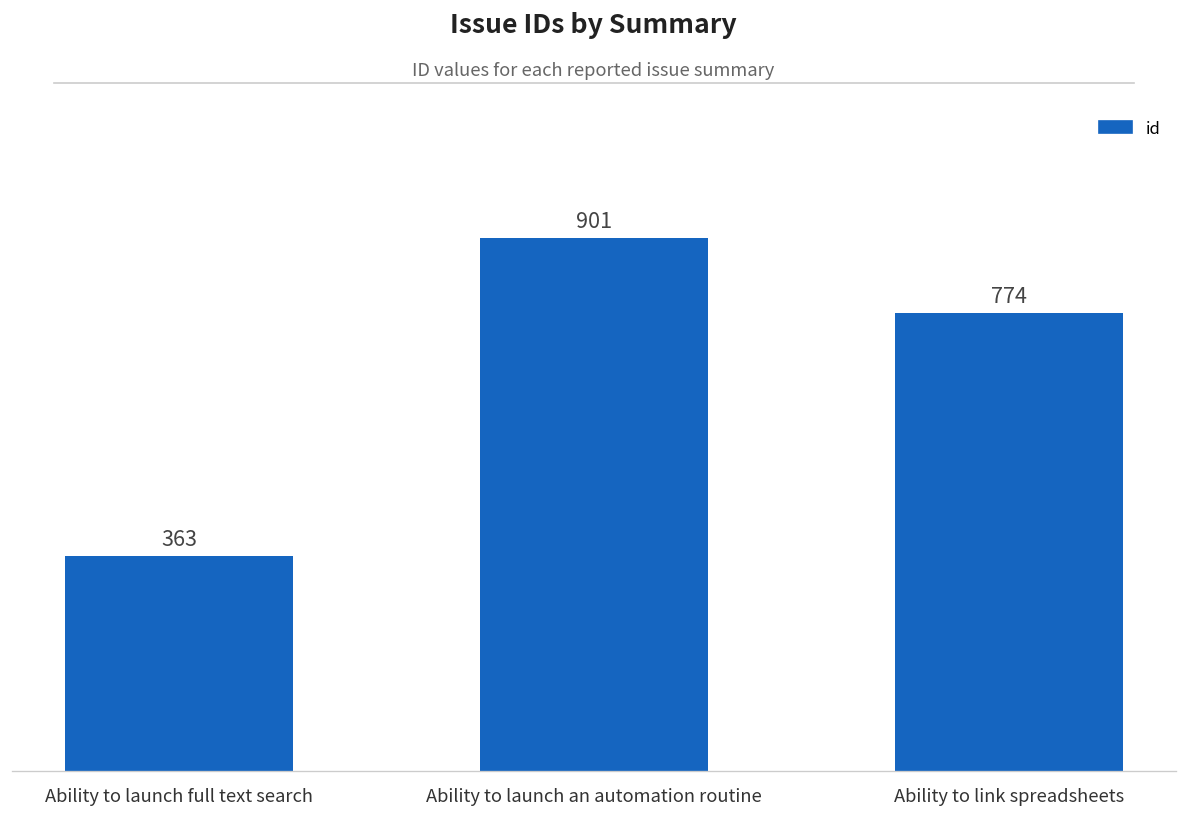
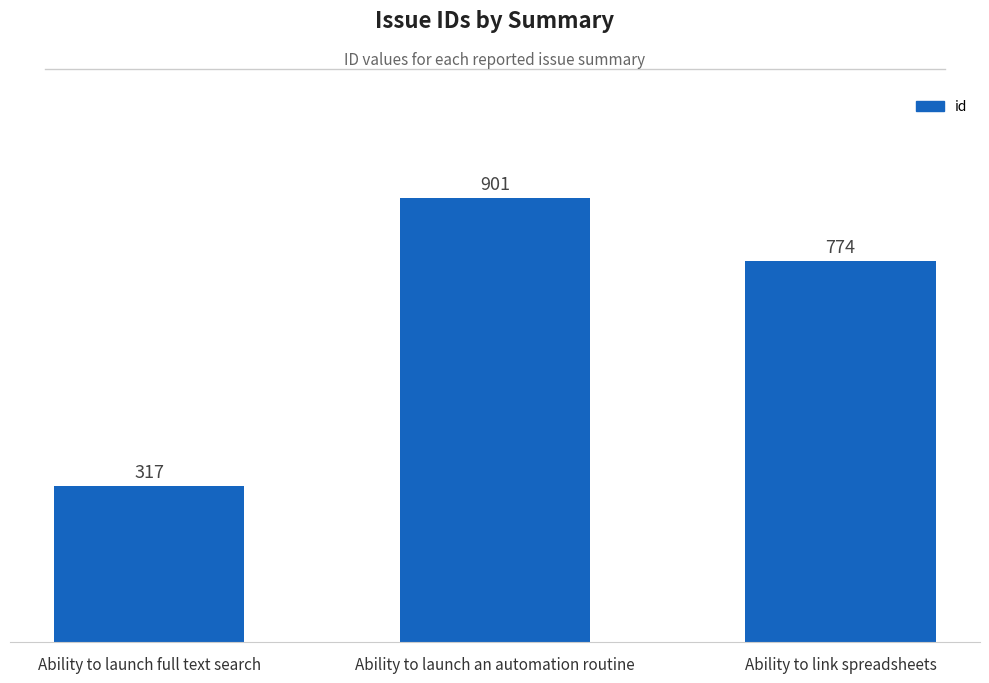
Ability to launch full text search: 363 -> 317
